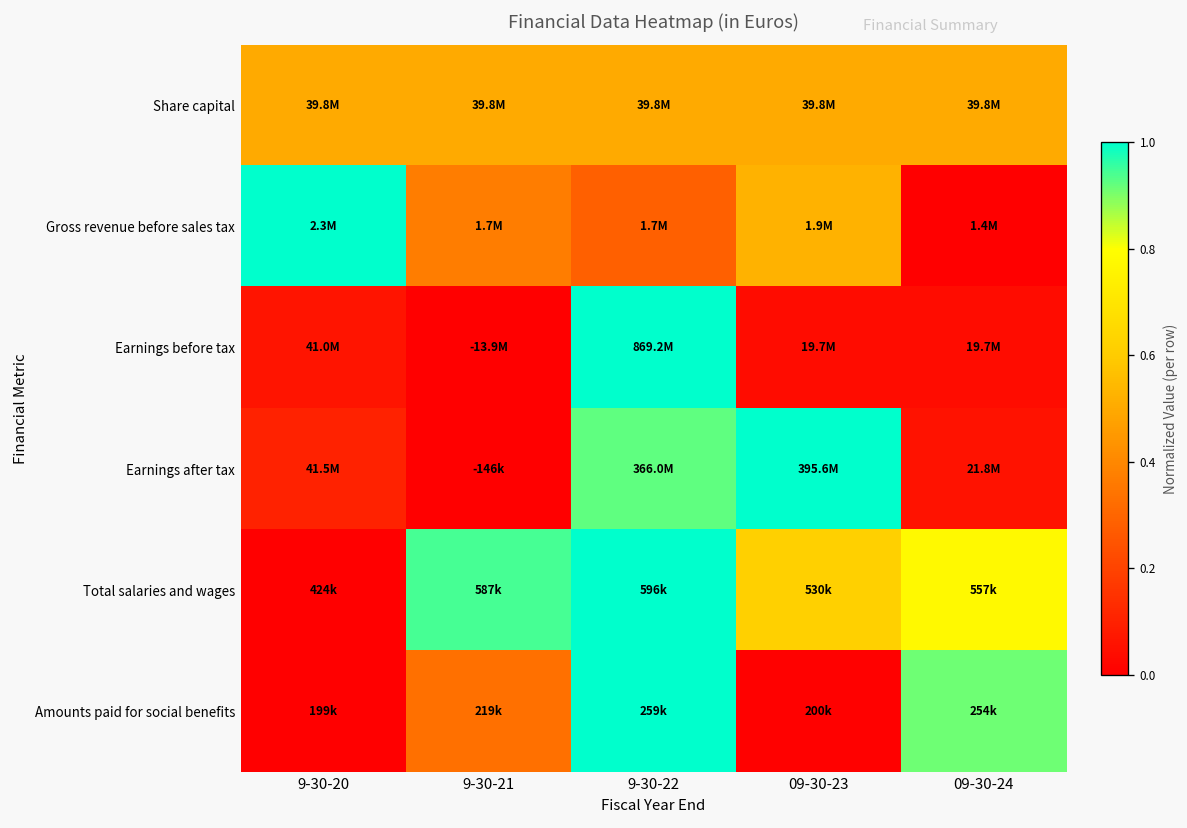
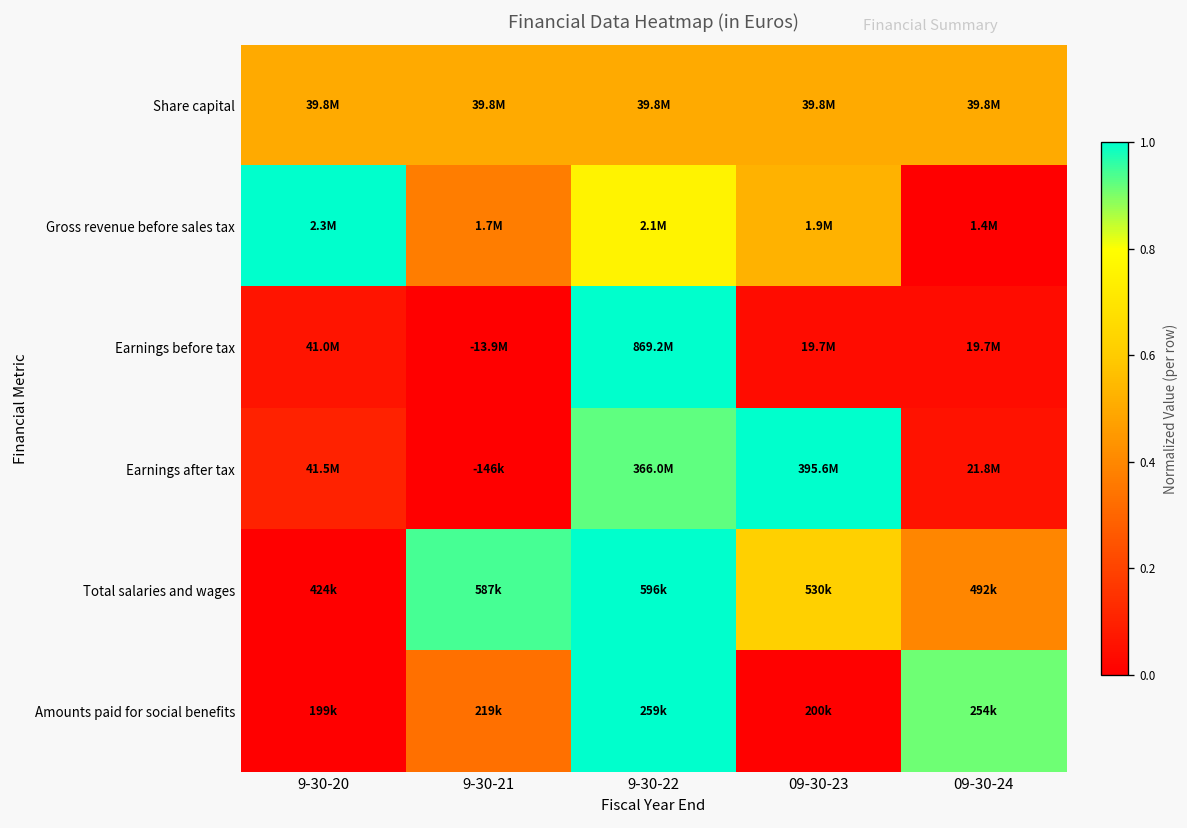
Gross revenue before sales tax, 9-30-22: 1.7M -> 2.1M
Total salaries and wages, 09-30-24: 557k -> 492k
